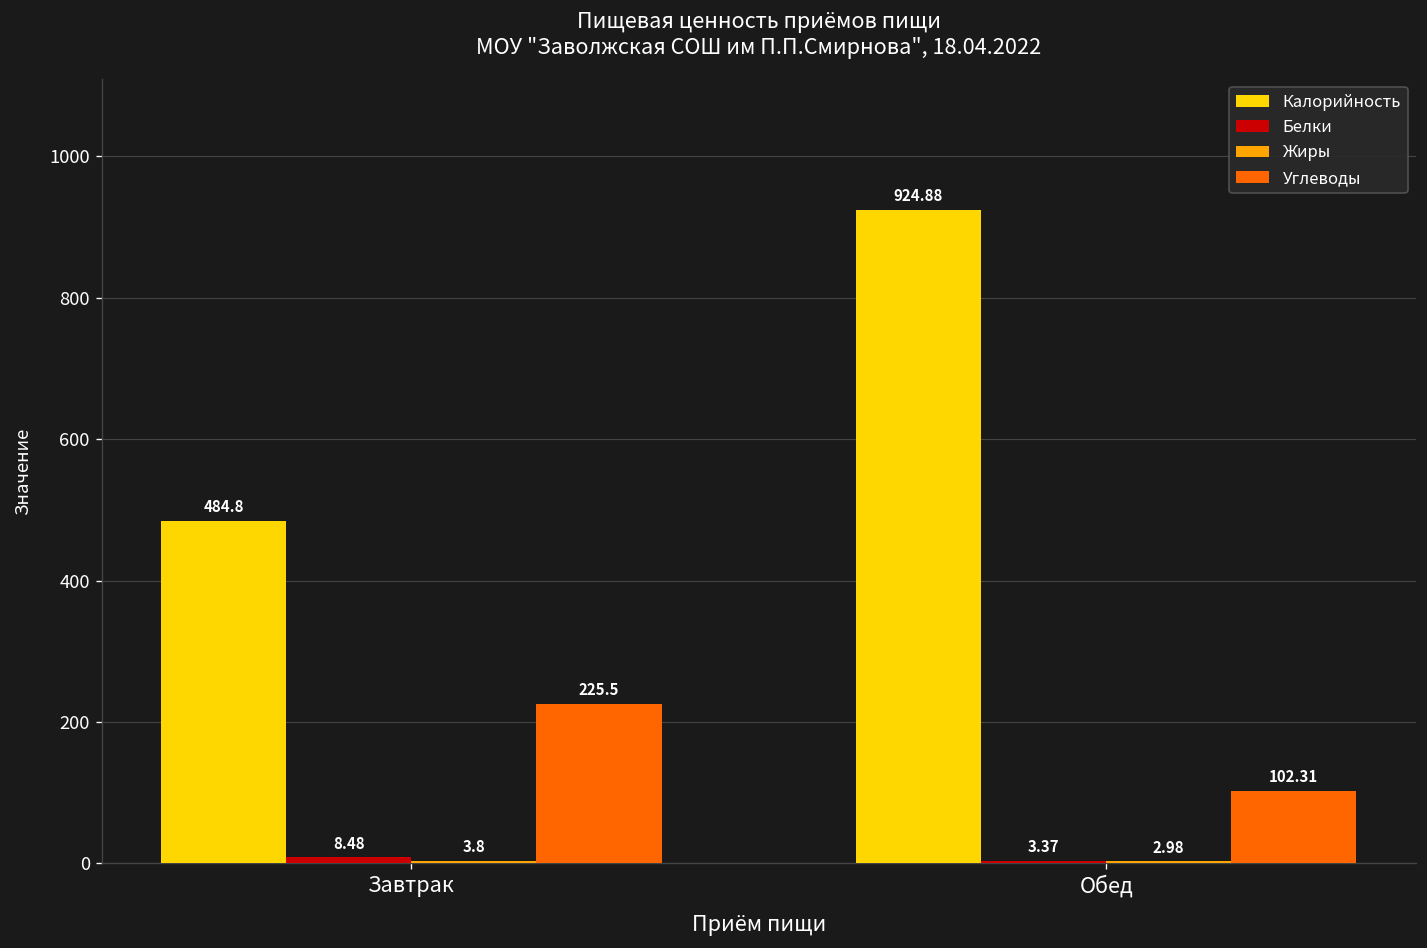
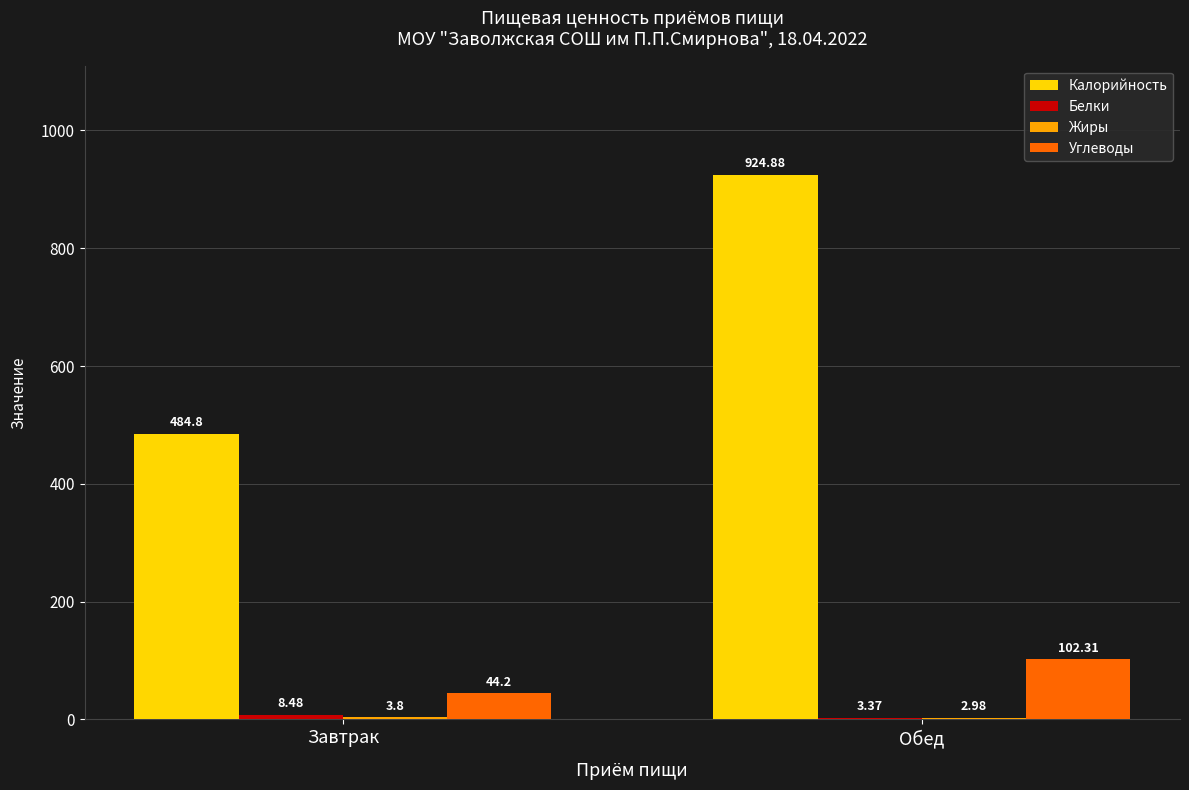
Углеводы, Завтрак: 225.5 -> 44.2
